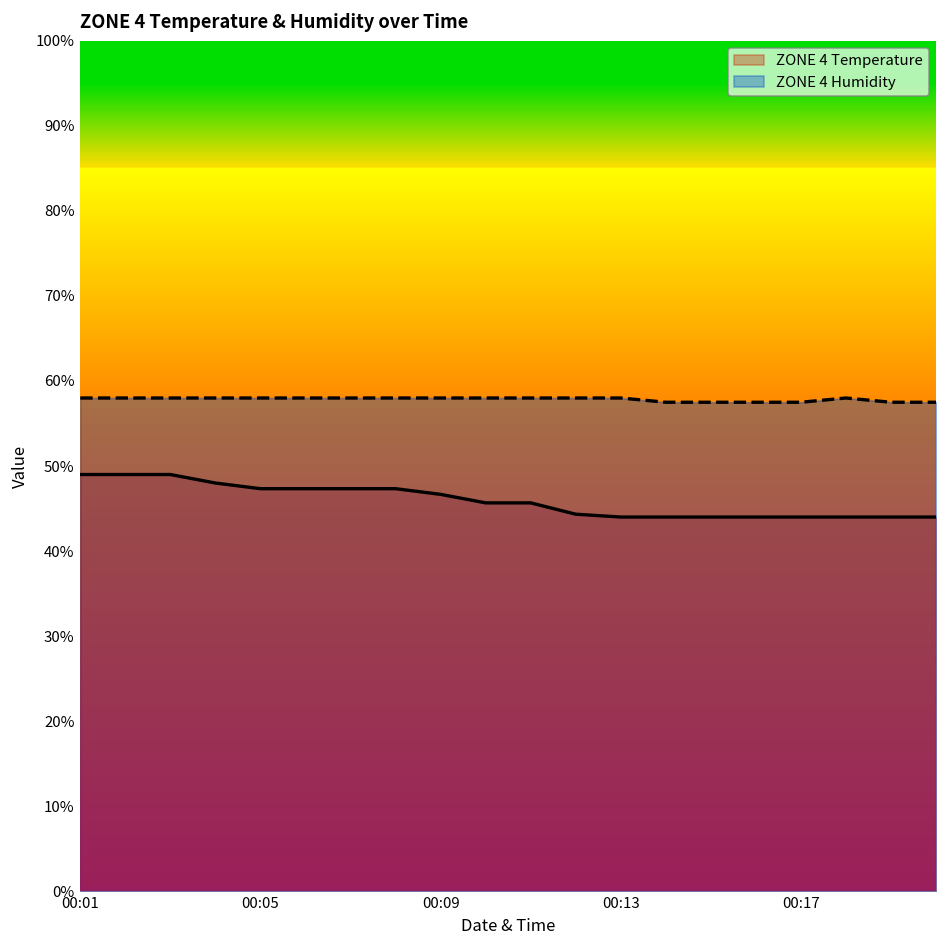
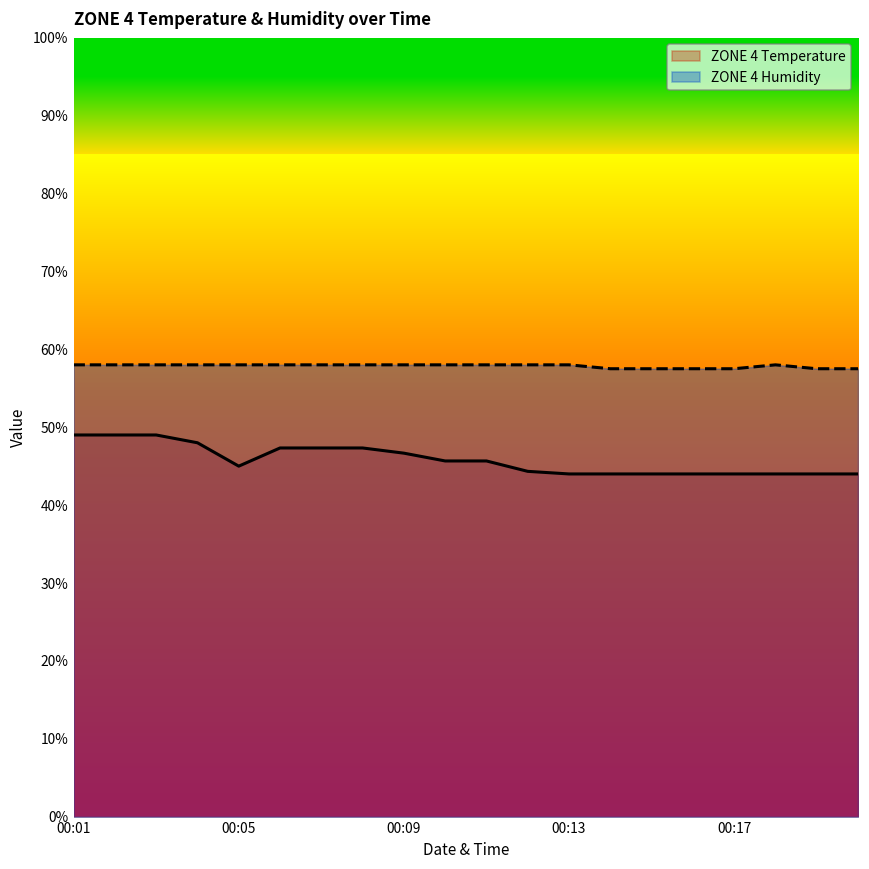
ZONE 4 Temperature, 00:05: 47% -> 45%
